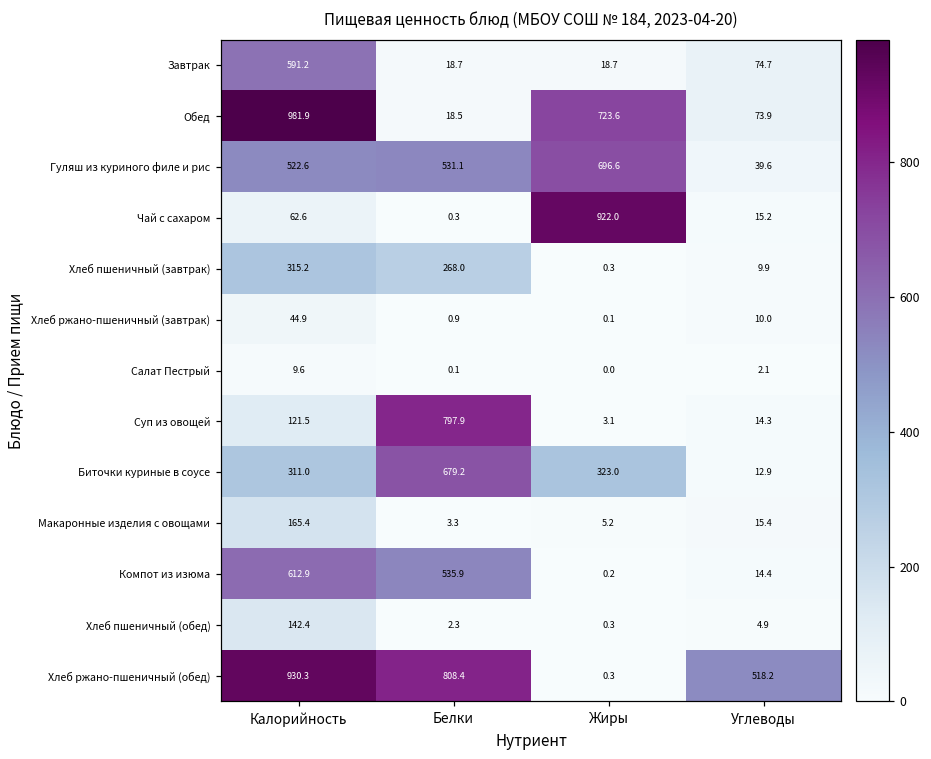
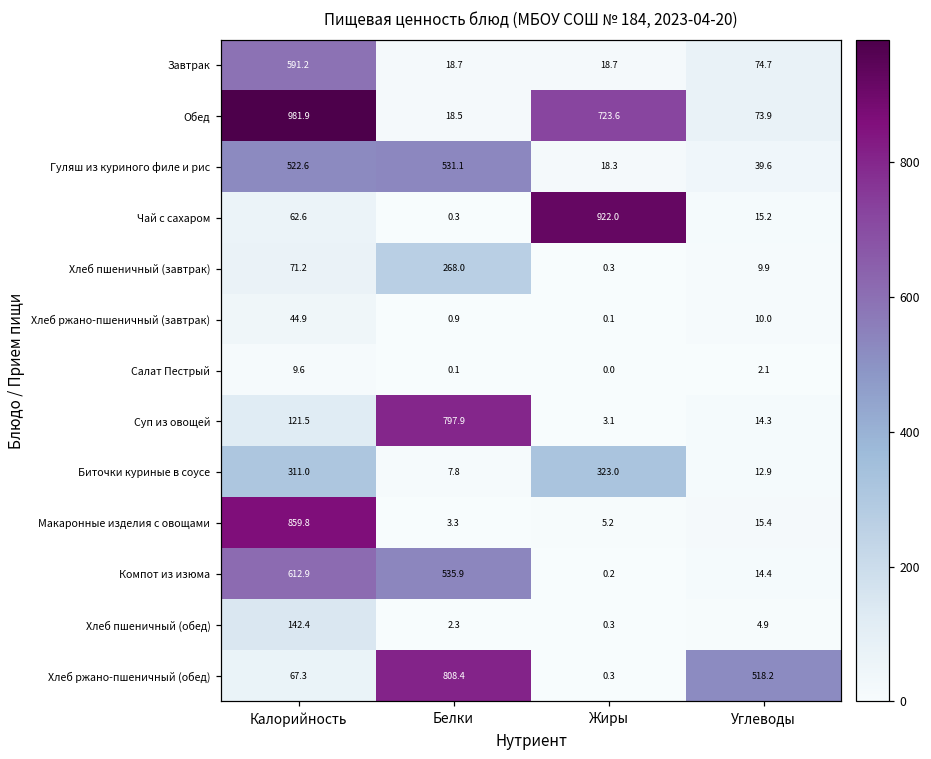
Гуляш из куриного филе и рис, Жиры: 696.6 -> 18.3
Хлеб пшеничный (завтрак), Калорийность: 315.2 -> 71.2
Биточки куриные в соусе, Белки: 679.2 -> 7.8
Макаронные изделия с овощами, Калорийность: 165.4 -> 859.8
Хлеб ржано-пшеничный (обед), Калорийность: 930.3 -> 67.3
